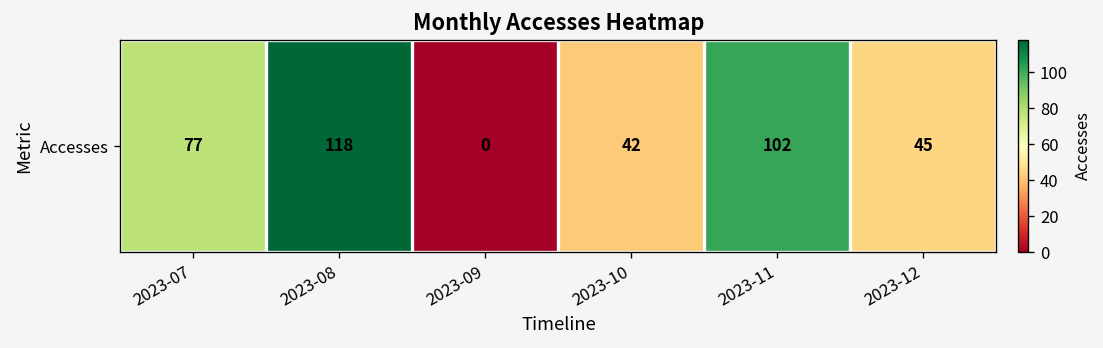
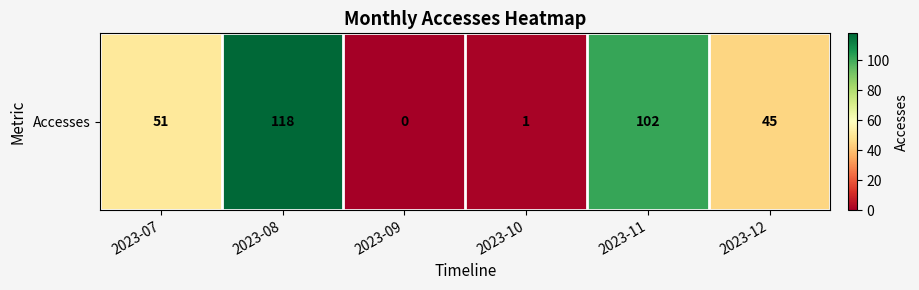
Accesses, 2023-07: 77 -> 51
Accesses, 2023-10: 42 -> 1
